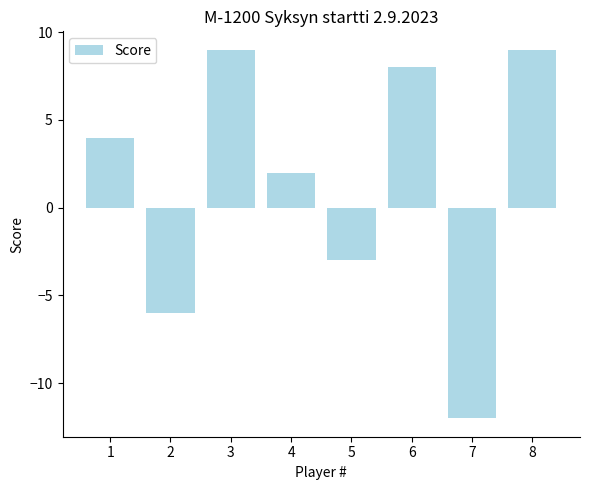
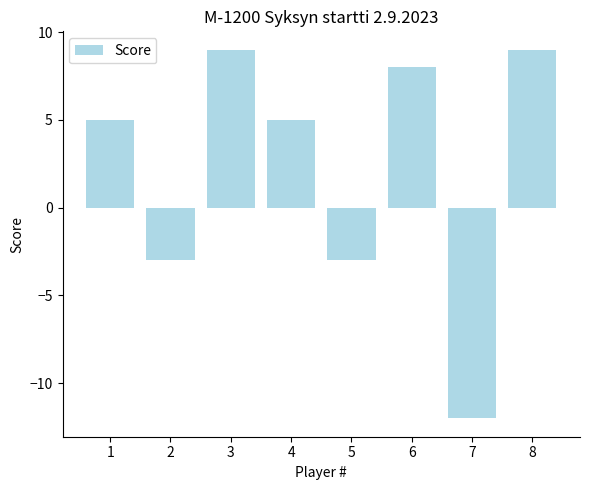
1: 4 -> 5
2: -6 -> -3
4: 2 -> 5
